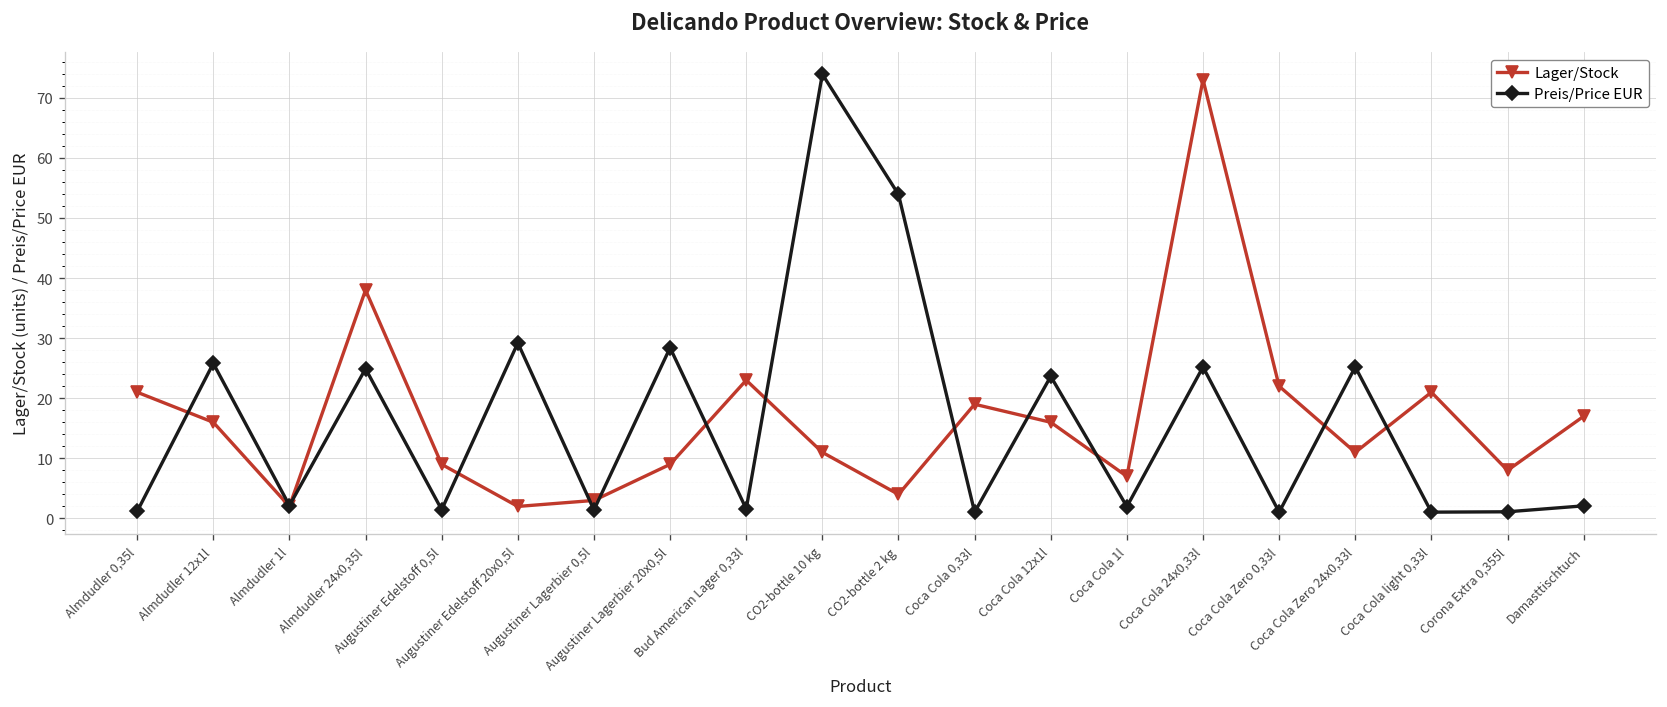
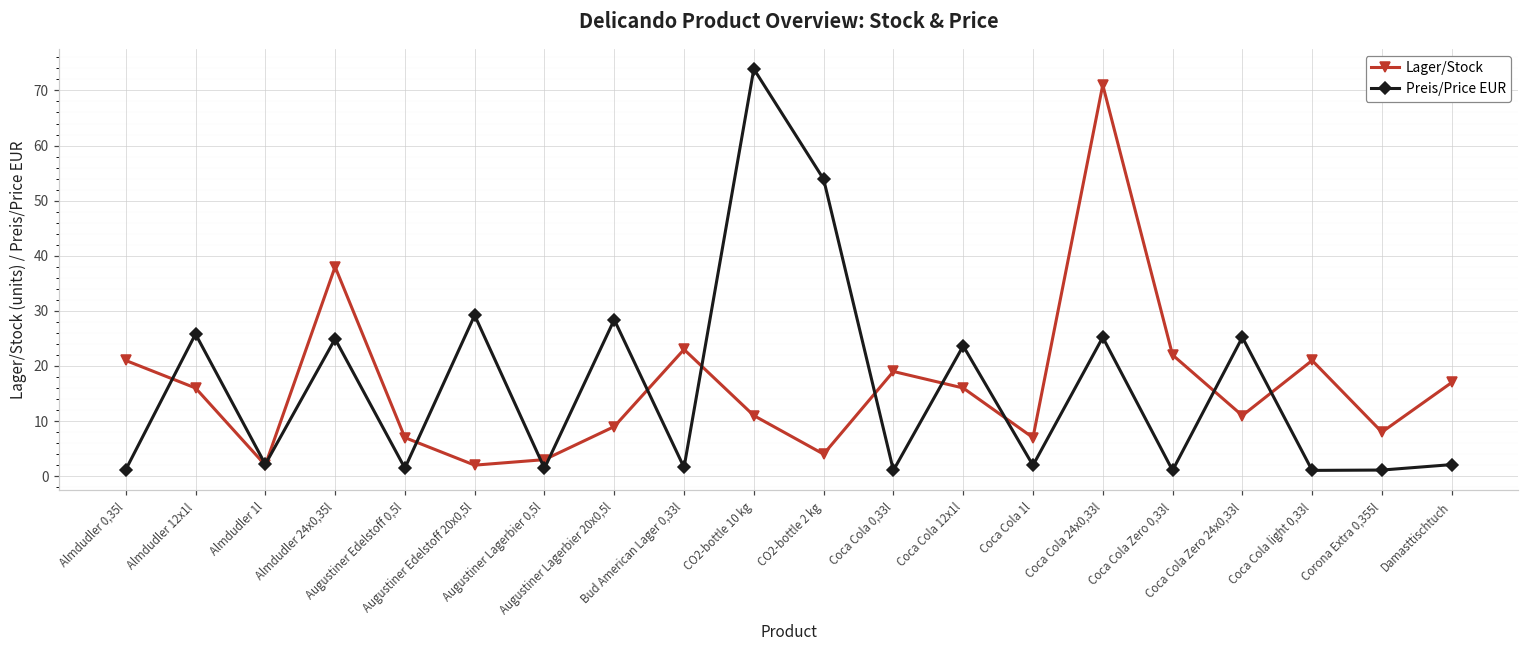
Lager/Stock, Augustiner Edelstoff 0,5l: 9 -> 7
Lager/Stock, Coca Cola 24x0,33l: 73 -> 71
